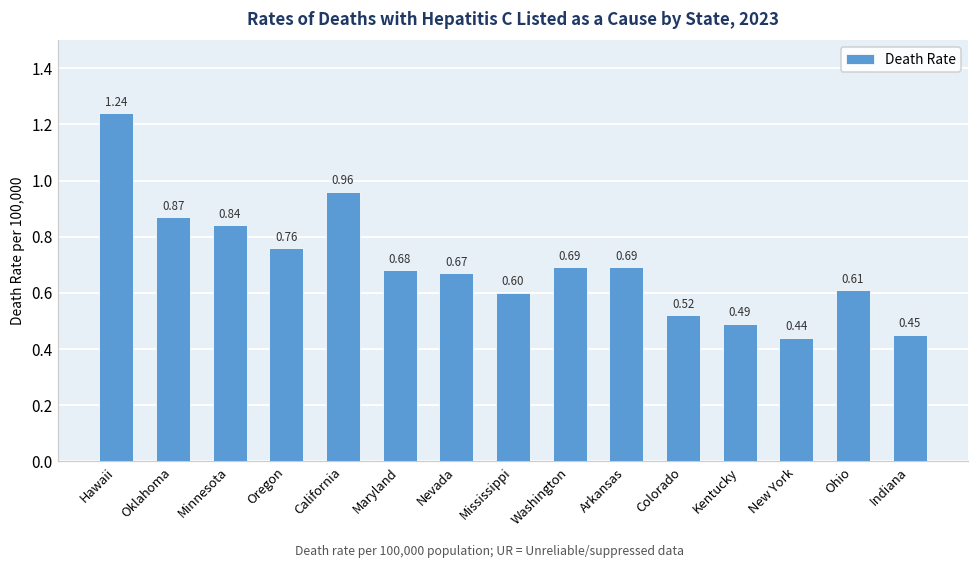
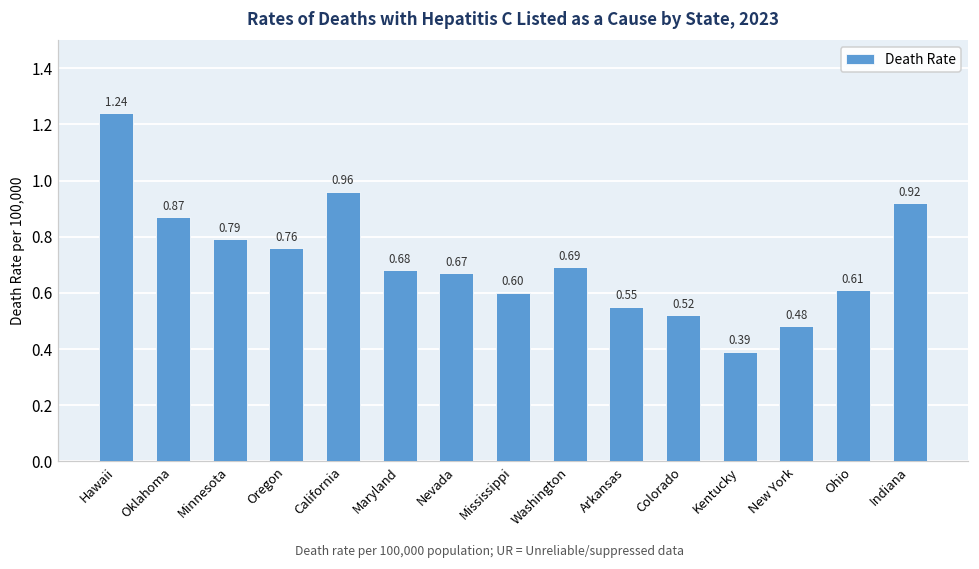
Minnesota: 0.84 -> 0.79
Arkansas: 0.69 -> 0.55
Kentucky: 0.49 -> 0.39
New York: 0.44 -> 0.48
Indiana: 0.45 -> 0.92
